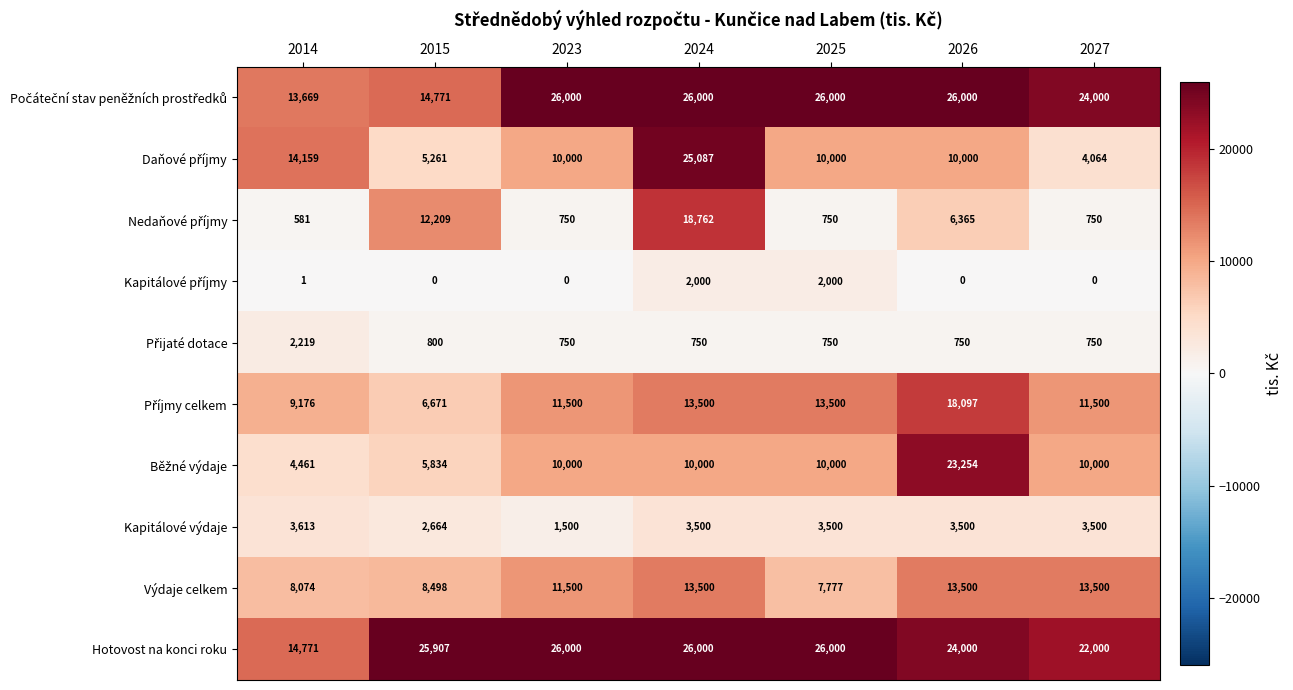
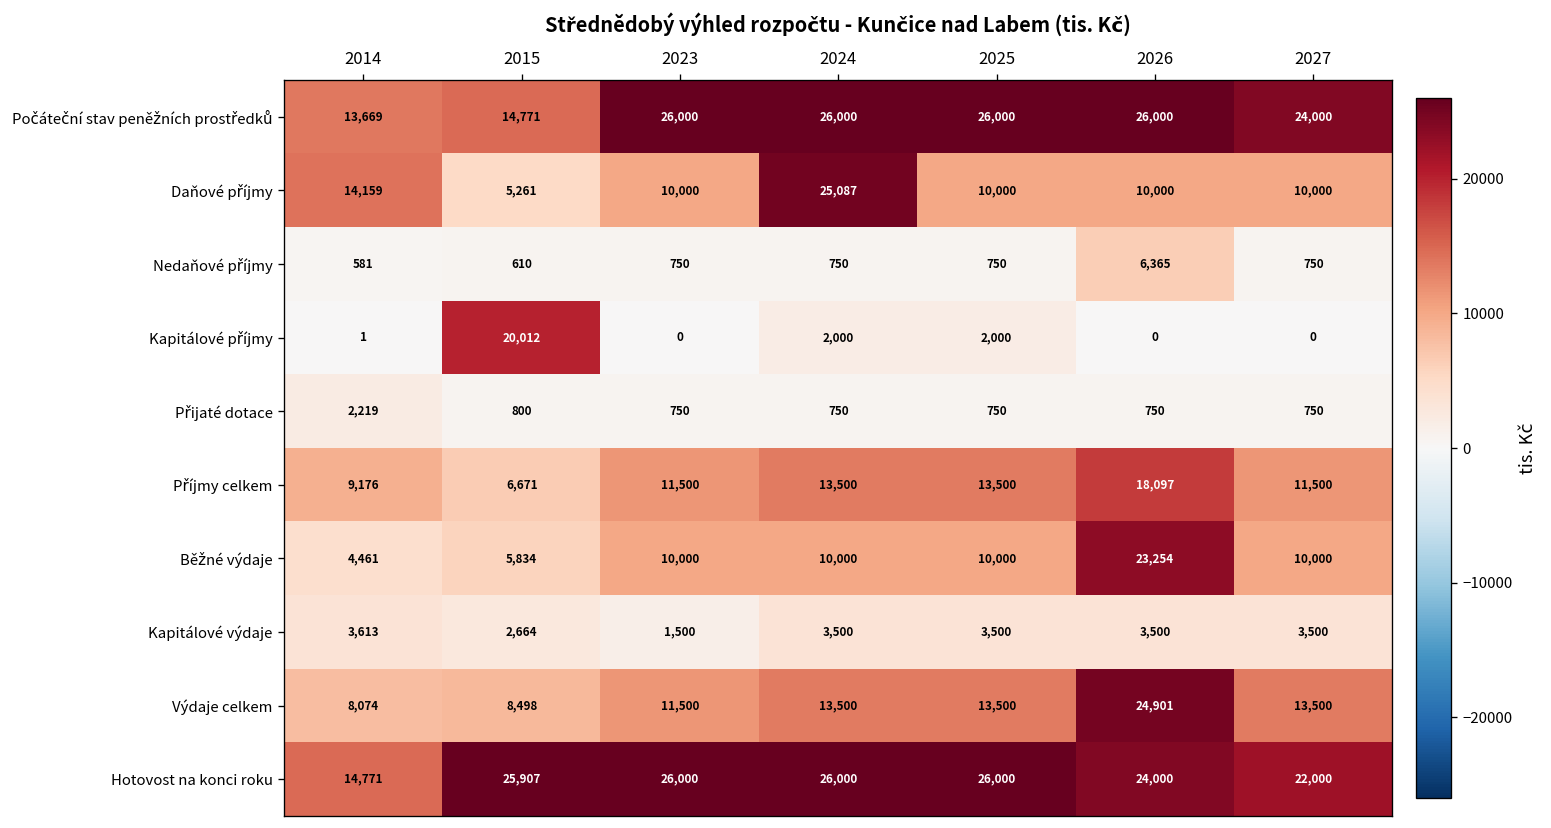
Daňové příjmy, 2027: 4,064 -> 10,000
Nedaňové příjmy, 2015: 12,209 -> 610
Nedaňové příjmy, 2024: 18,762 -> 750
Kapitálové příjmy, 2015: 0 -> 20,012
Výdaje celkem, 2025: 7,777 -> 13,500
Výdaje celkem, 2026: 13,500 -> 24,901
